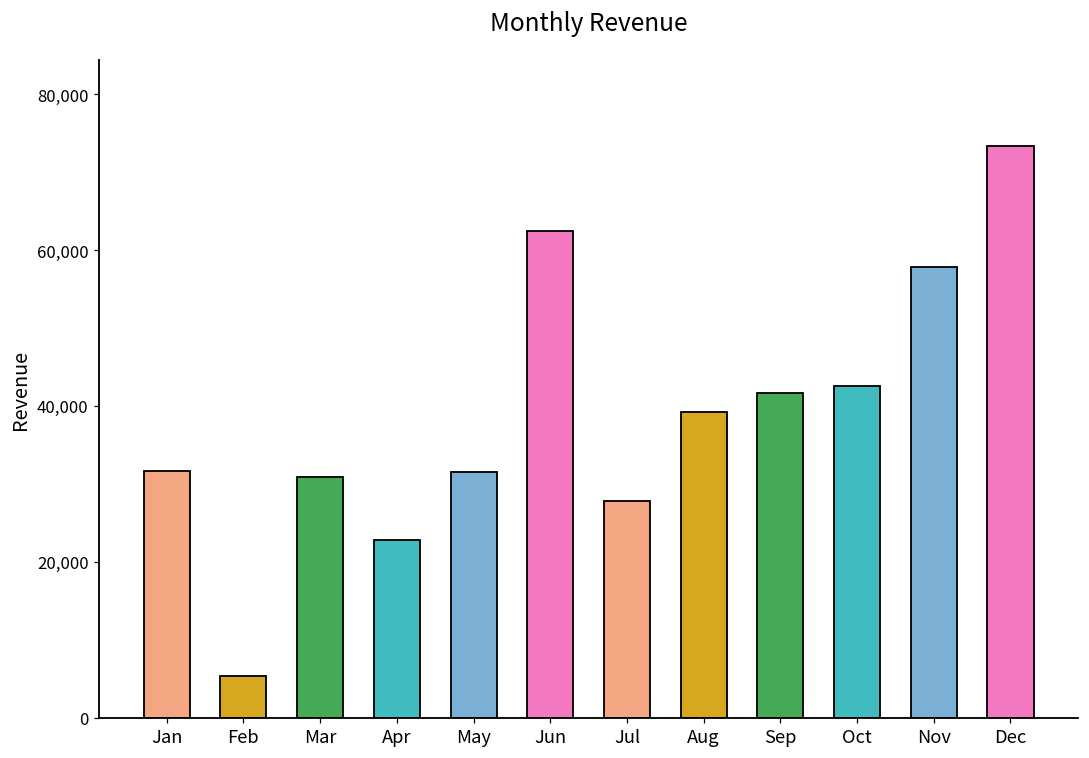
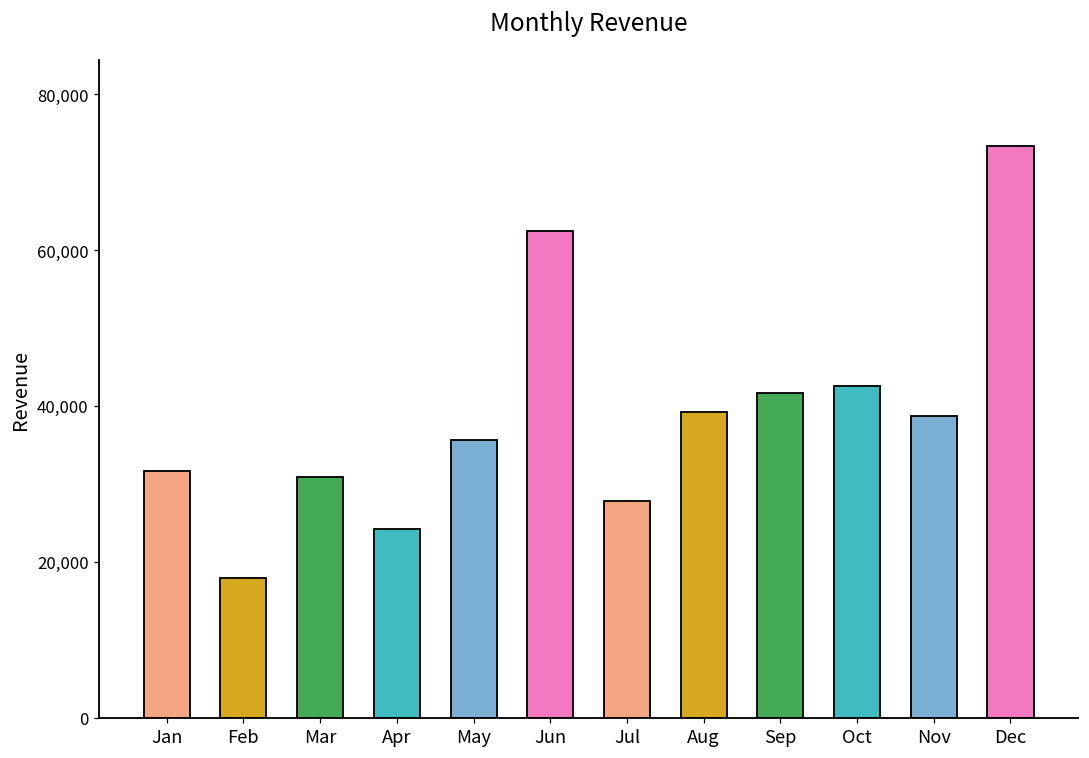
Feb: 5,000 -> 18,000
Apr: 23,000 -> 24,000
May: 31,000 -> 36,000
Nov: 58,000 -> 39,000
